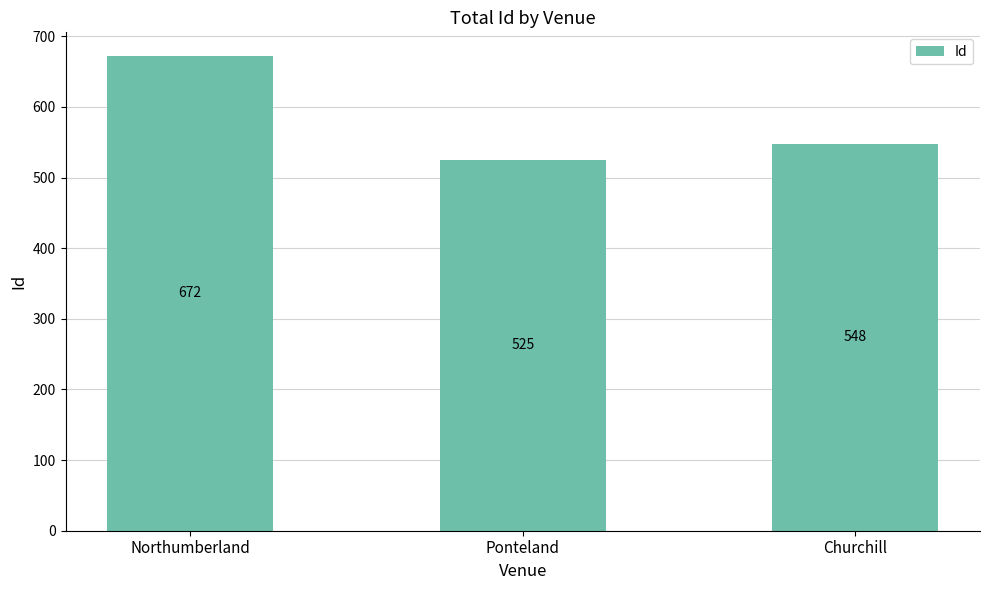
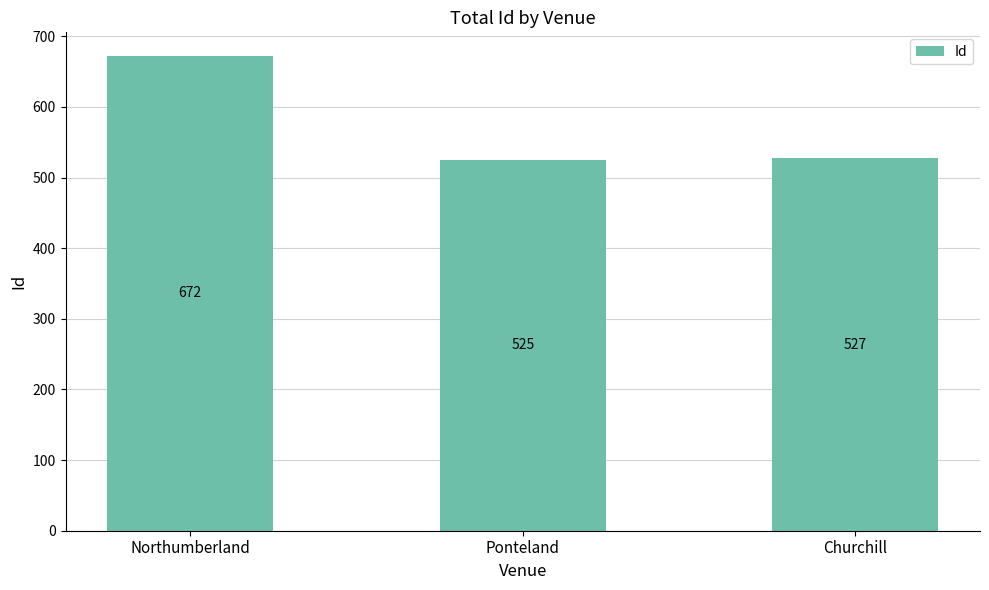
Churchill: 548 -> 527
